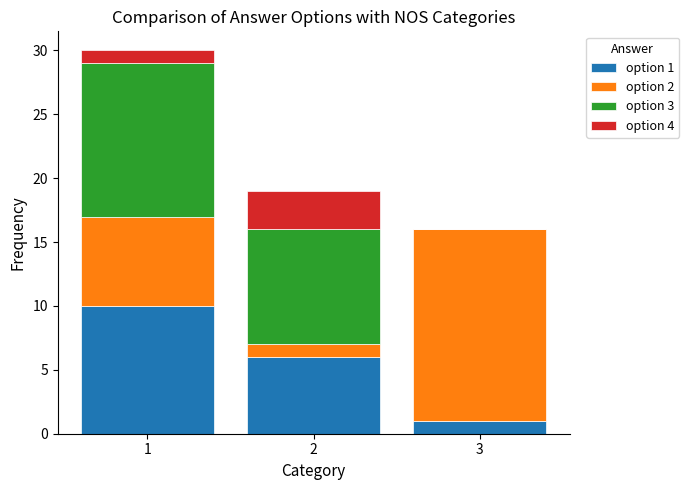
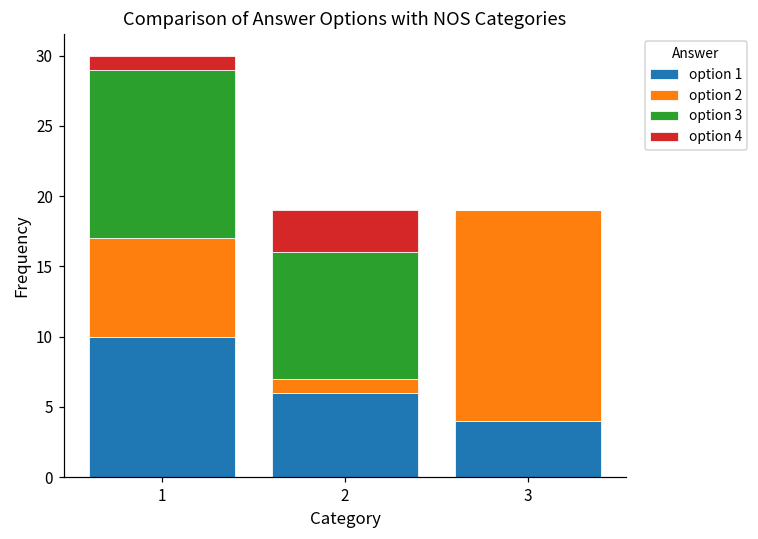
option 1, 3: 1 -> 4
